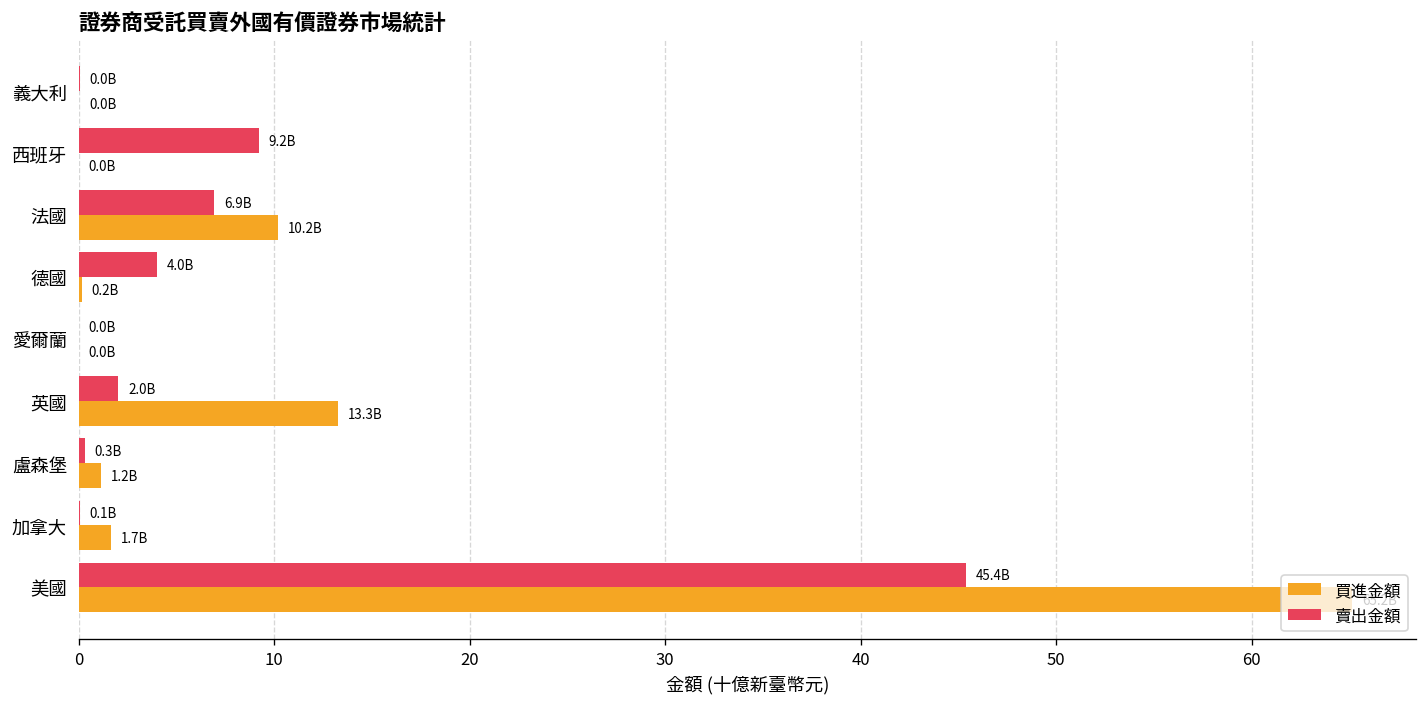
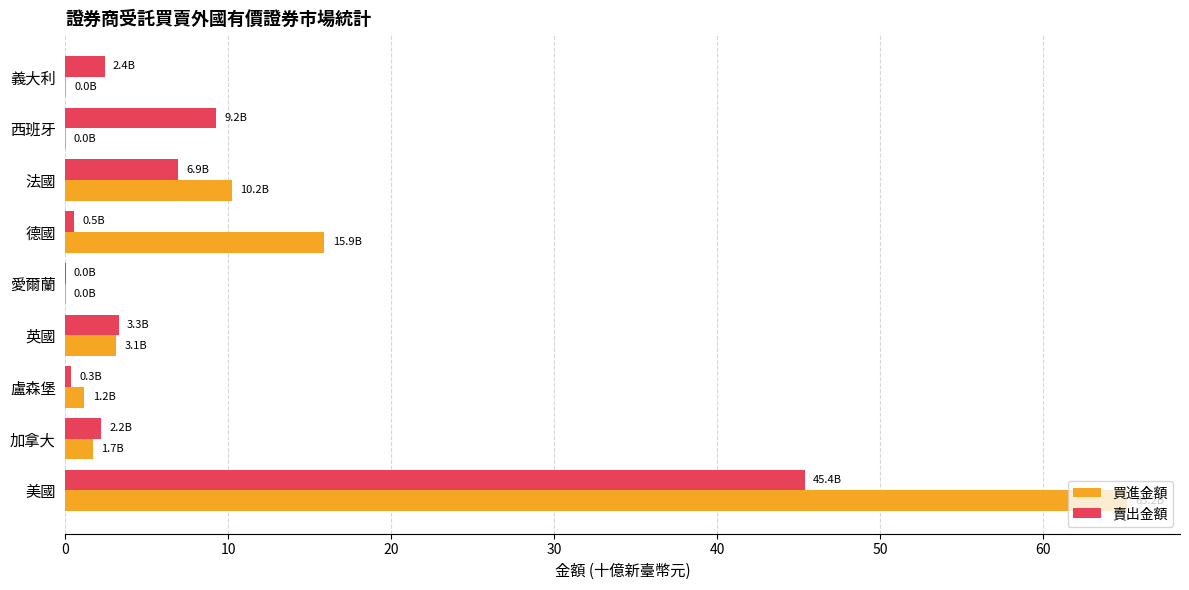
賣出金額, 義大利: 0.0B -> 2.4B
賣出金額, 德國: 4.0B -> 0.5B
買進金額, 德國: 0.2B -> 15.9B
賣出金額, 英國: 2.0B -> 3.3B
買進金額, 英國: 13.3B -> 3.1B
賣出金額, 加拿大: 0.1B -> 2.2B
